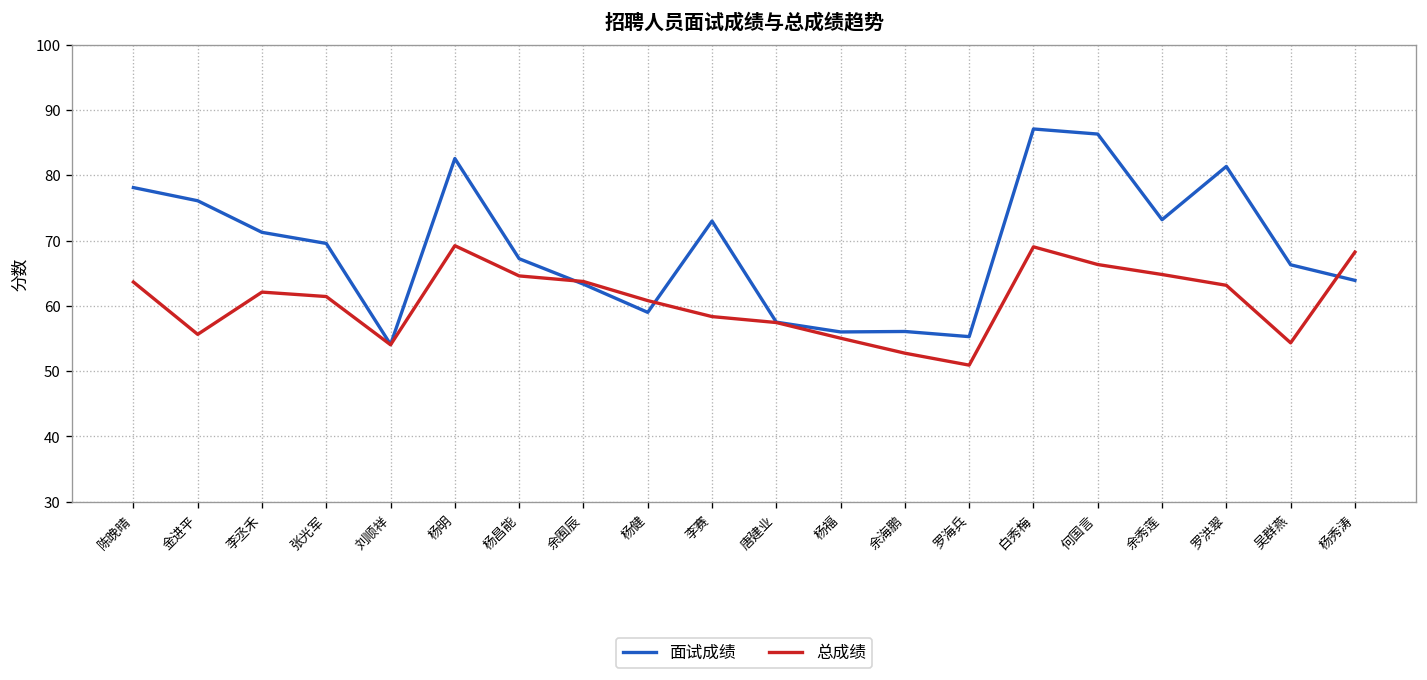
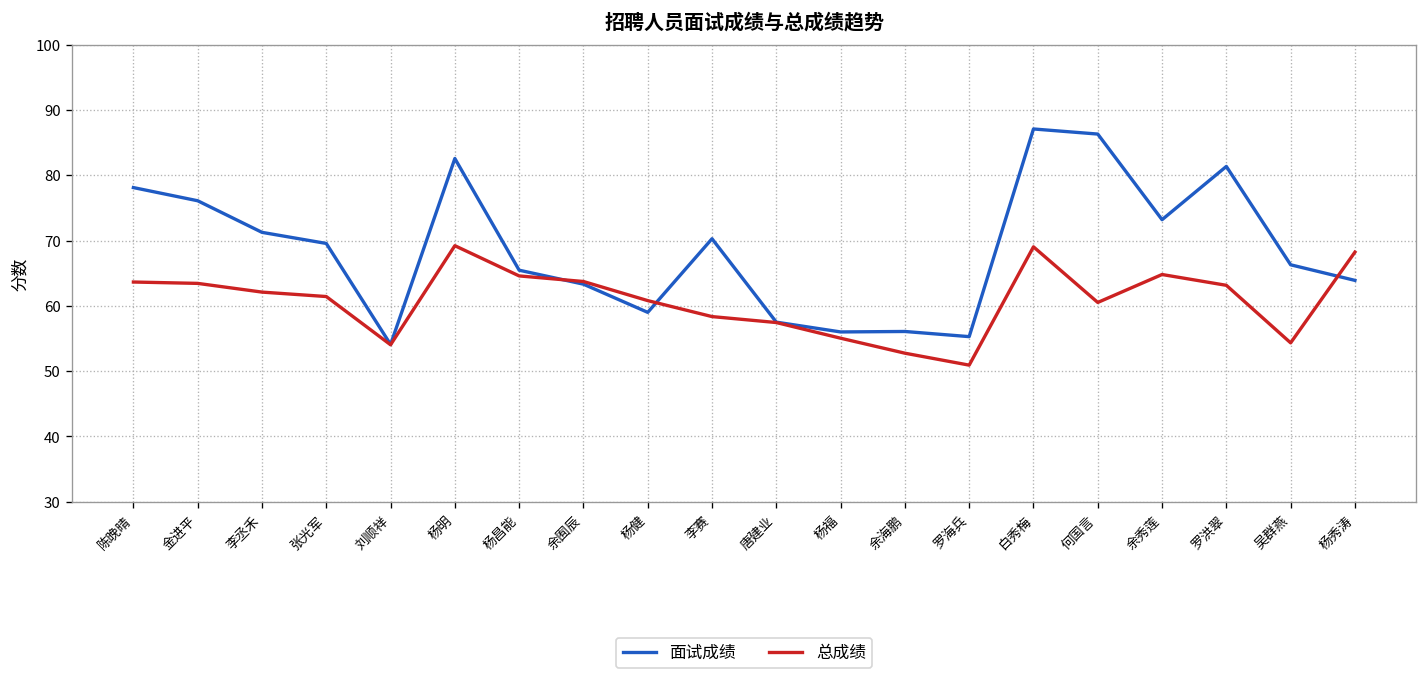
总成绩, 金进平: 56 -> 63
面试成绩, 杨昌能: 67 -> 65
面试成绩, 李赛: 73 -> 70
总成绩, 何国言: 66 -> 61
